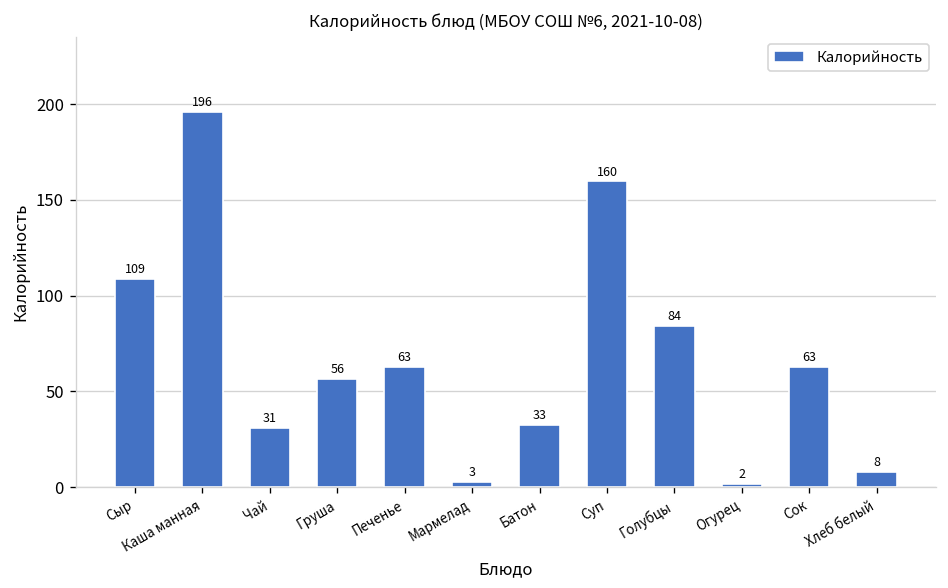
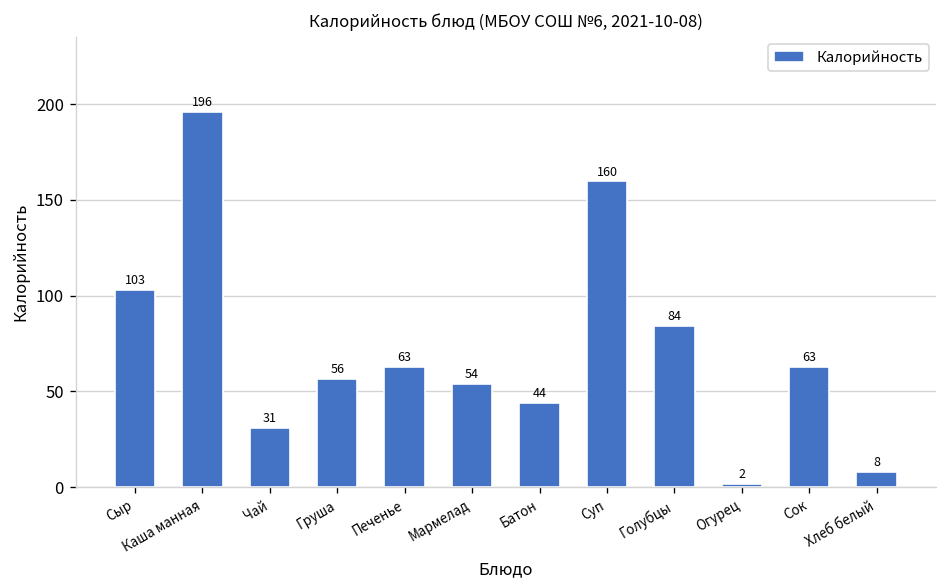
Сыр: 109 -> 103
Мармелад: 3 -> 54
Батон: 33 -> 44
